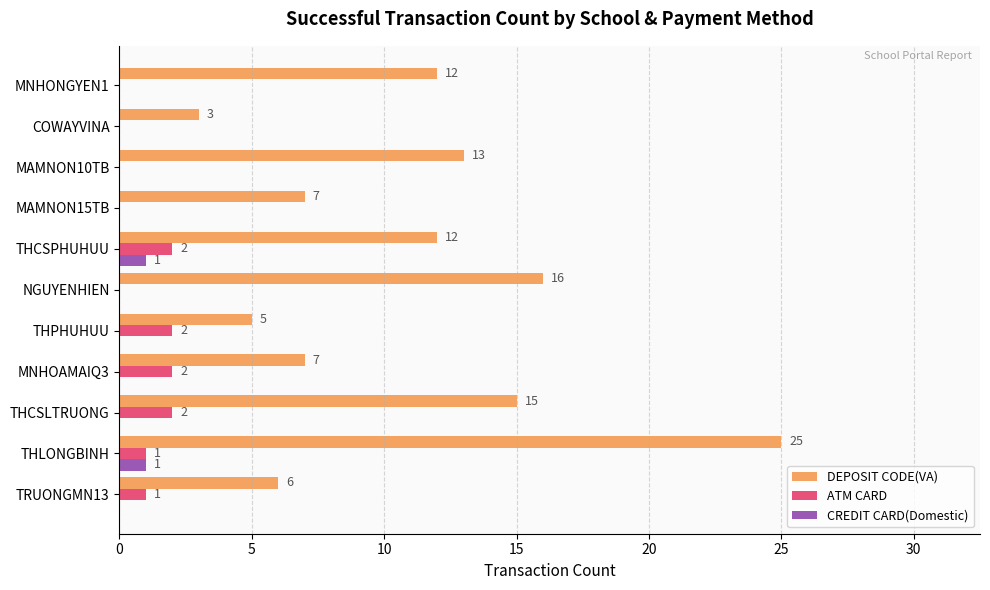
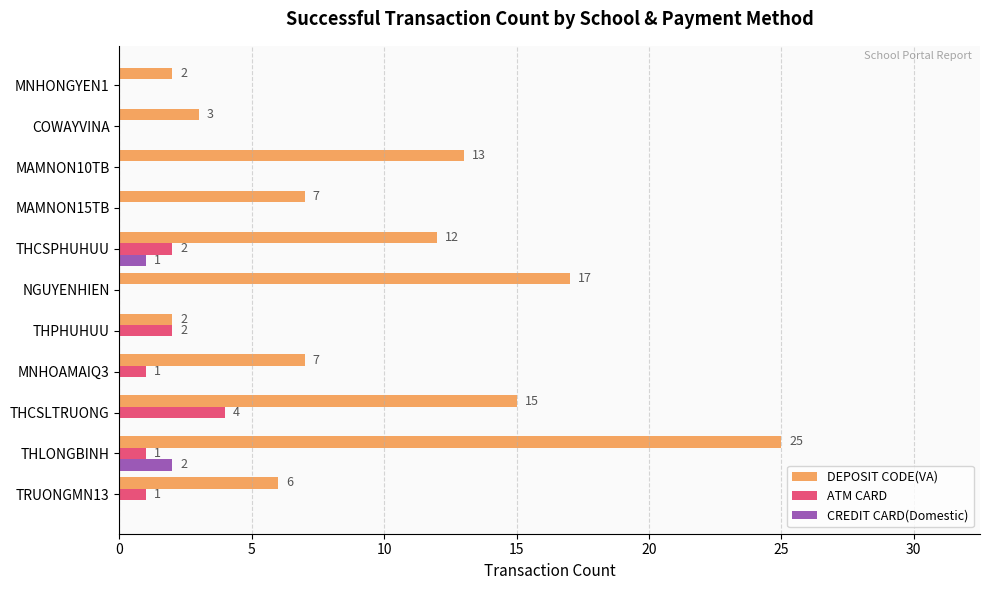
DEPOSIT CODE(VA), MNHONGYEN1: 12 -> 2
DEPOSIT CODE(VA), NGUYENHIEN: 16 -> 17
DEPOSIT CODE(VA), THPHUHUU: 5 -> 2
ATM CARD, MNHOAMAIQ3: 2 -> 1
ATM CARD, THCSLTRUONG: 2 -> 4
CREDIT CARD(Domestic), THLONGBINH: 1 -> 2
